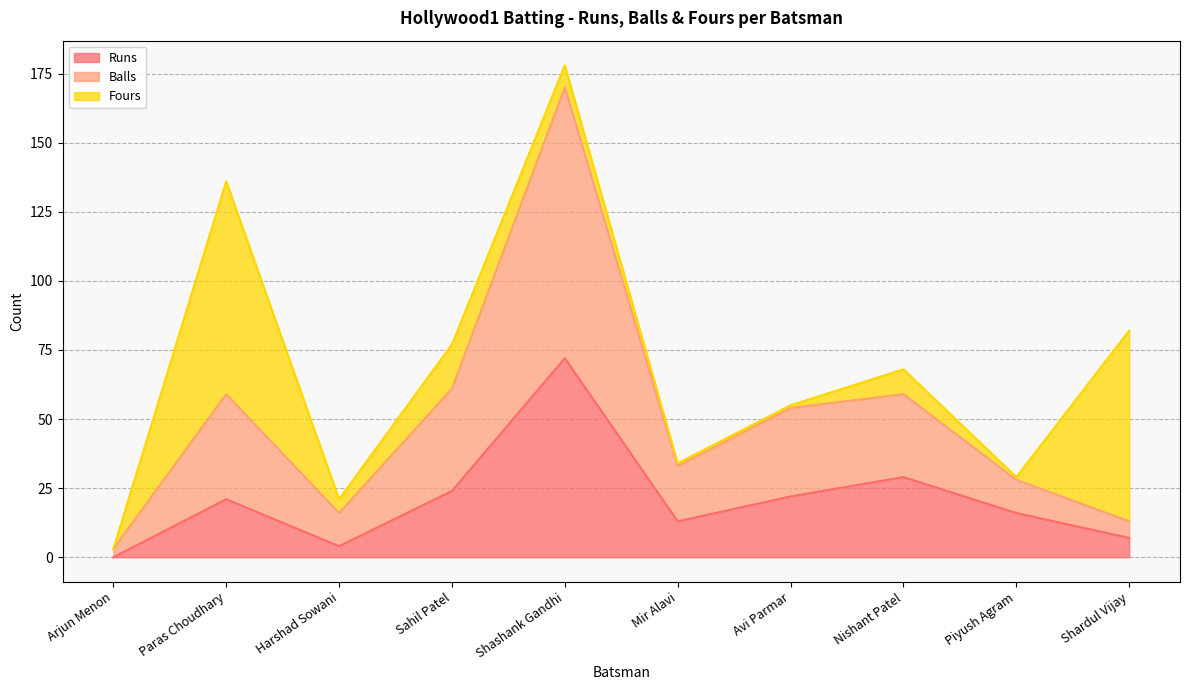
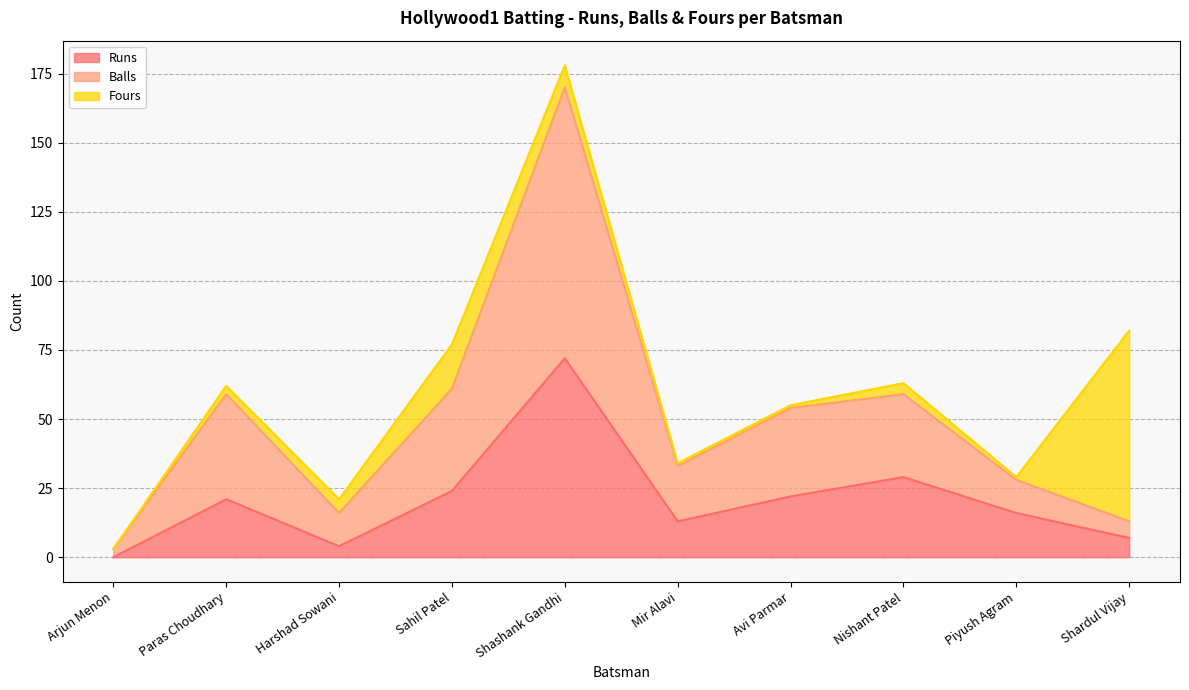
Fours, Paras Choudhary: 77 -> 3
Fours, Nishant Patel: 9 -> 4
